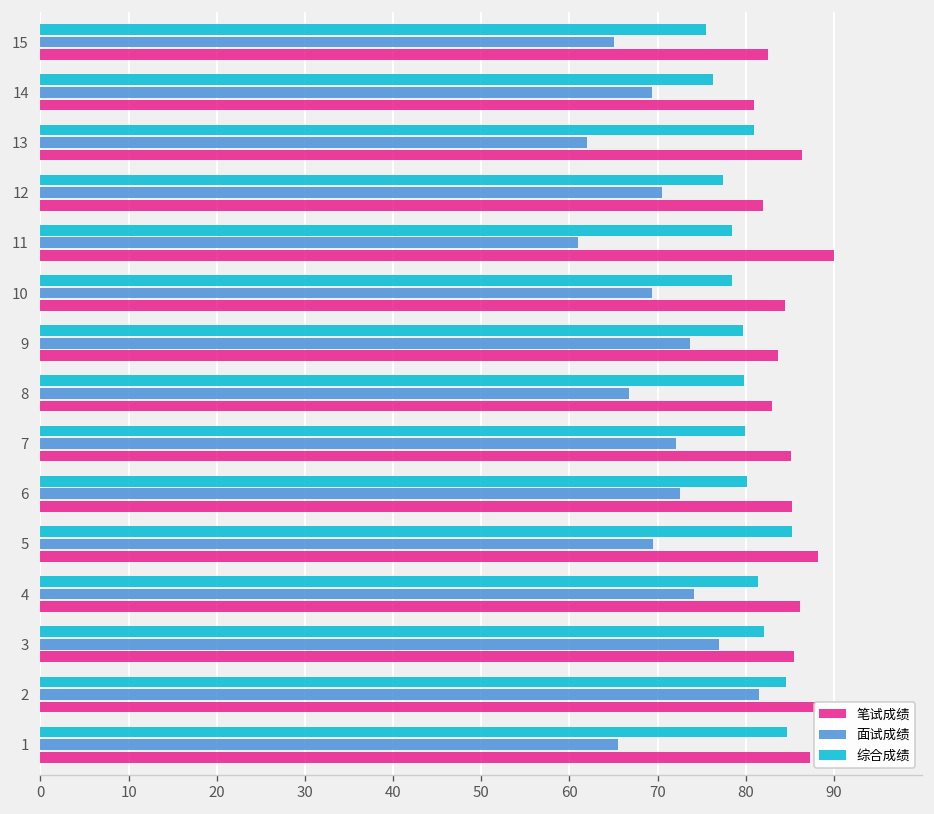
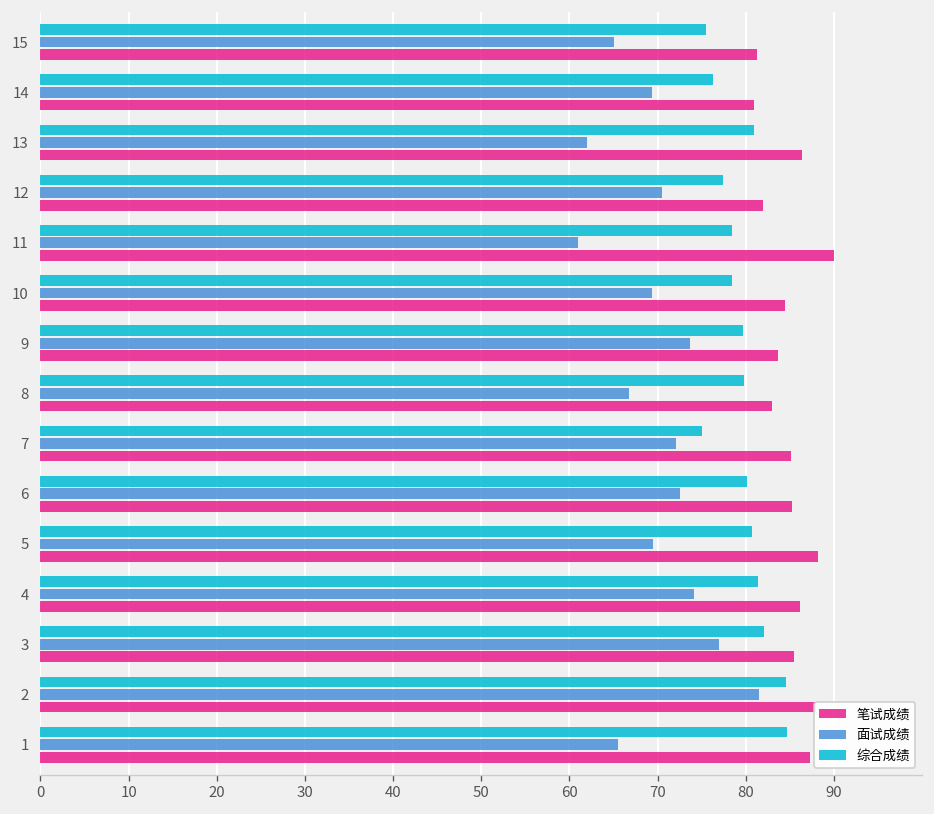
笔试成绩, 15: 83 -> 81
综合成绩, 7: 80 -> 75
综合成绩, 5: 85 -> 81
